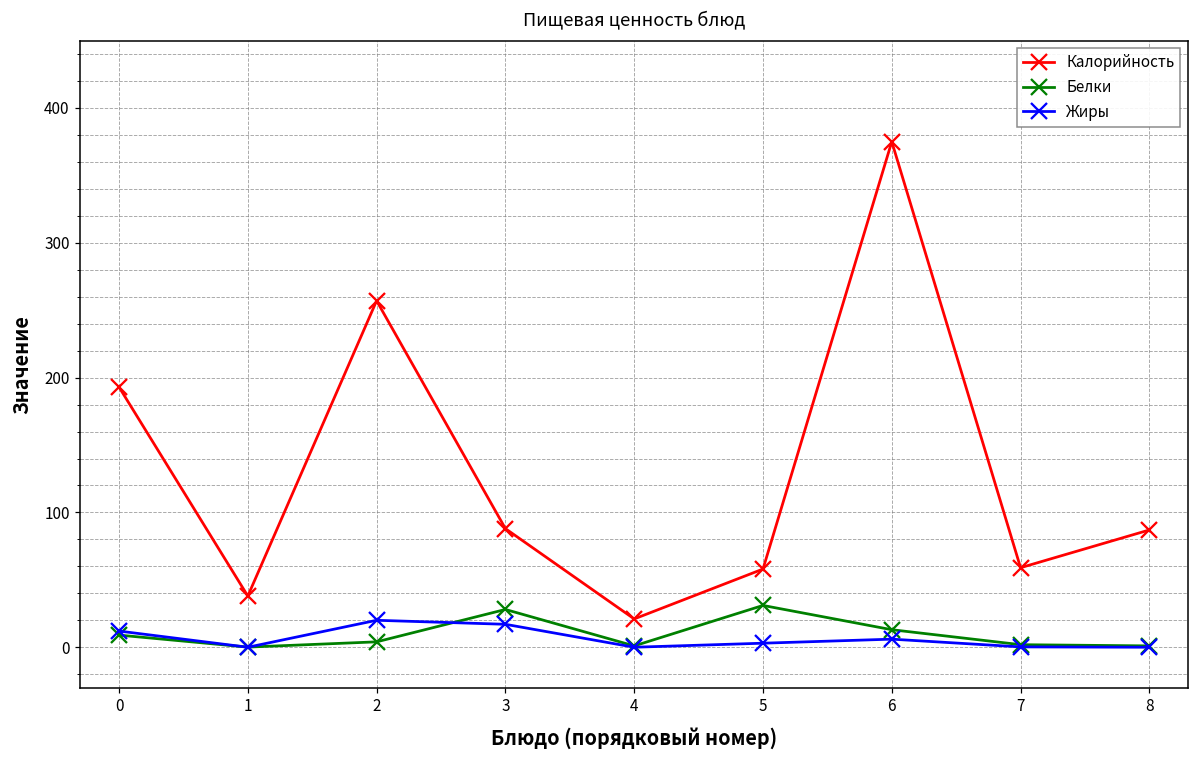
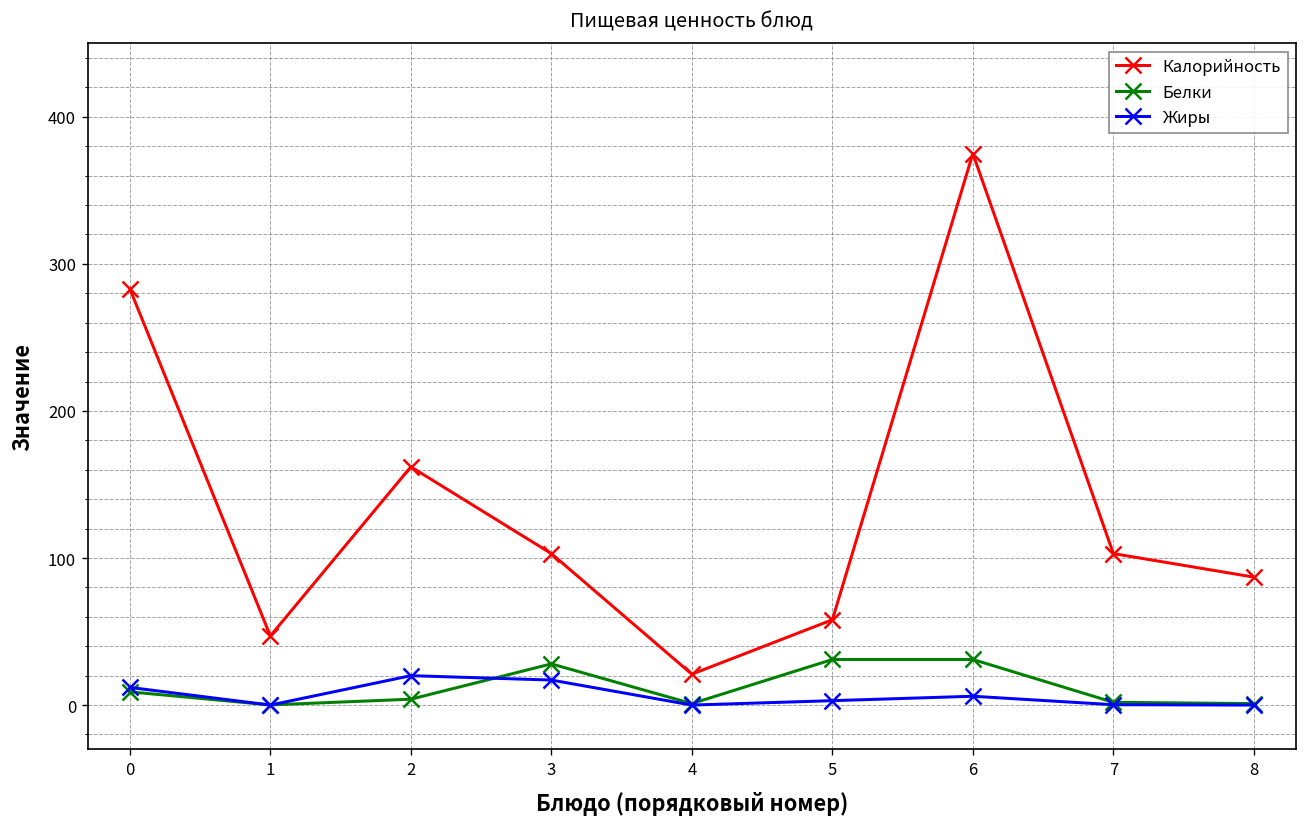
Калорийность, 0: 193 -> 283
Калорийность, 1: 38 -> 47
Калорийность, 2: 257 -> 162
Калорийность, 3: 88 -> 103
Белки, 6: 13 -> 31
Калорийность, 7: 59 -> 103
